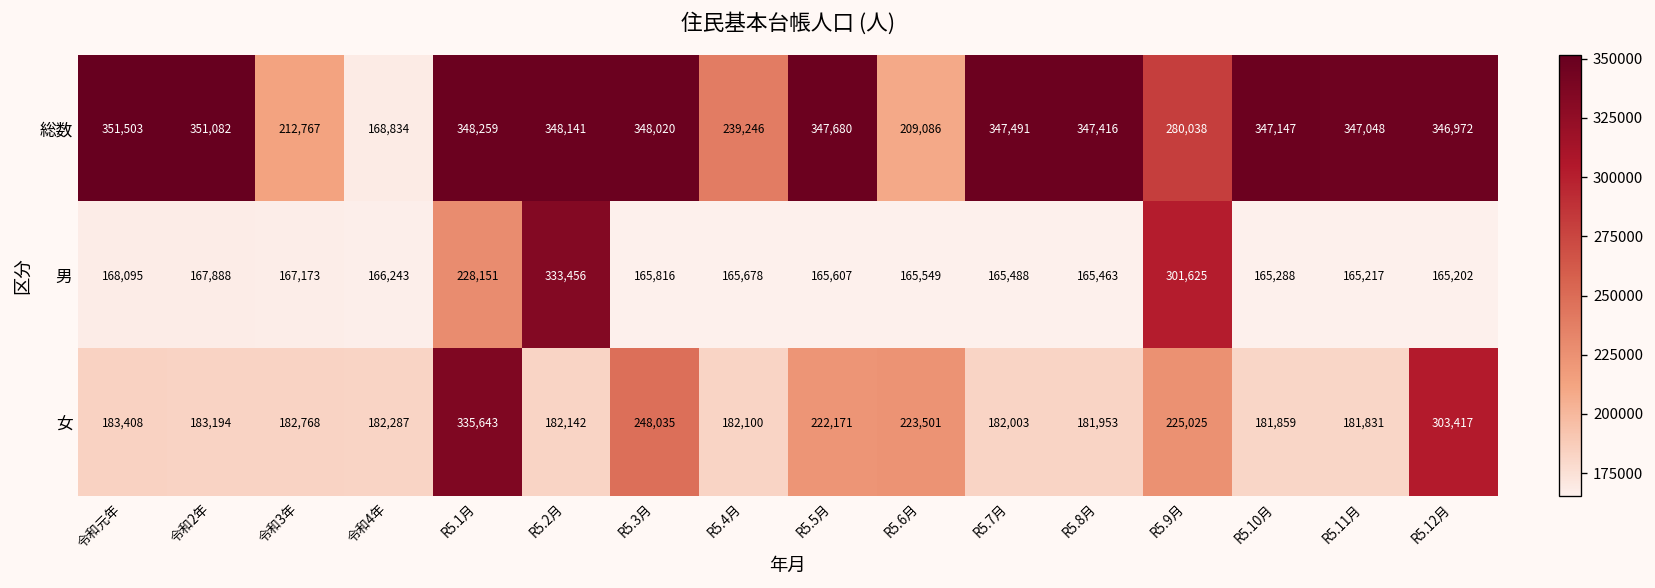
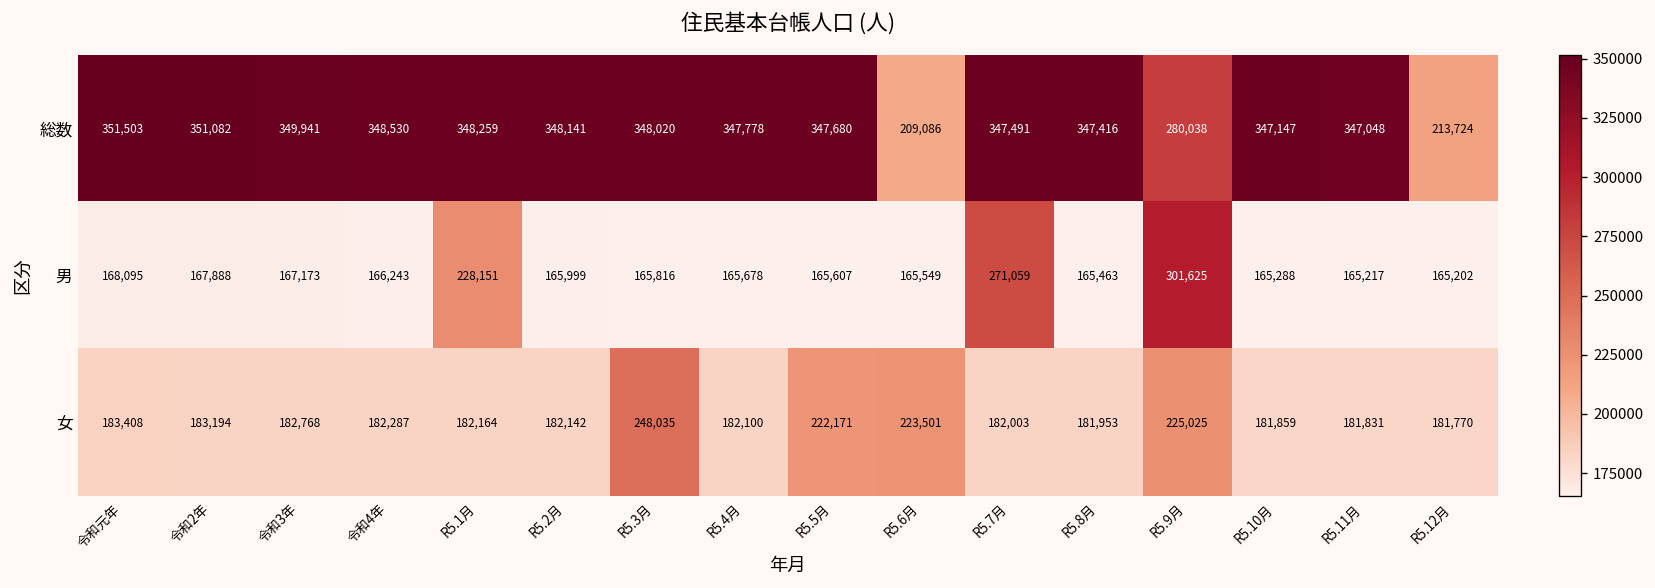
総数, 令和3年: 212,767 -> 349,941
総数, 令和4年: 168,834 -> 348,530
総数, R5.4月: 239,246 -> 347,778
総数, R5.12月: 346,972 -> 213,724
男, R5.2月: 333,456 -> 165,999
男, R5.7月: 165,488 -> 271,059
女, R5.1月: 335,643 -> 182,164
女, R5.12月: 303,417 -> 181,770
